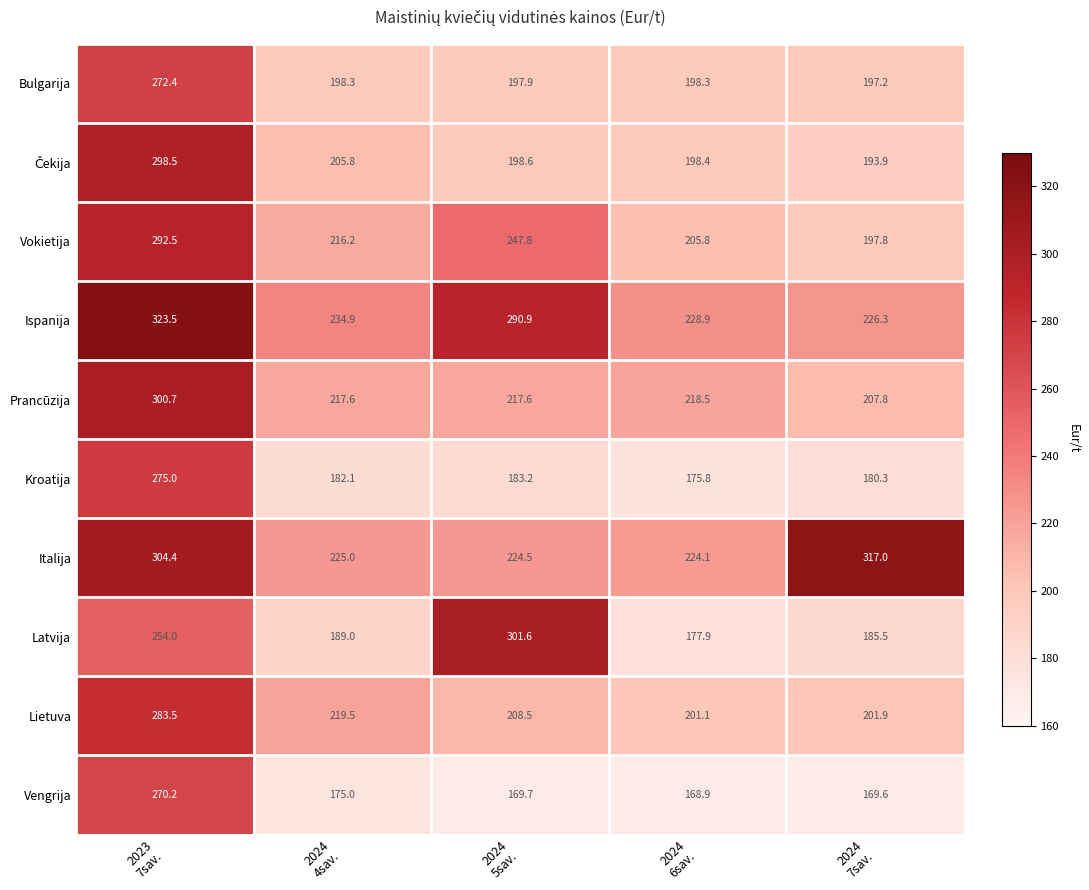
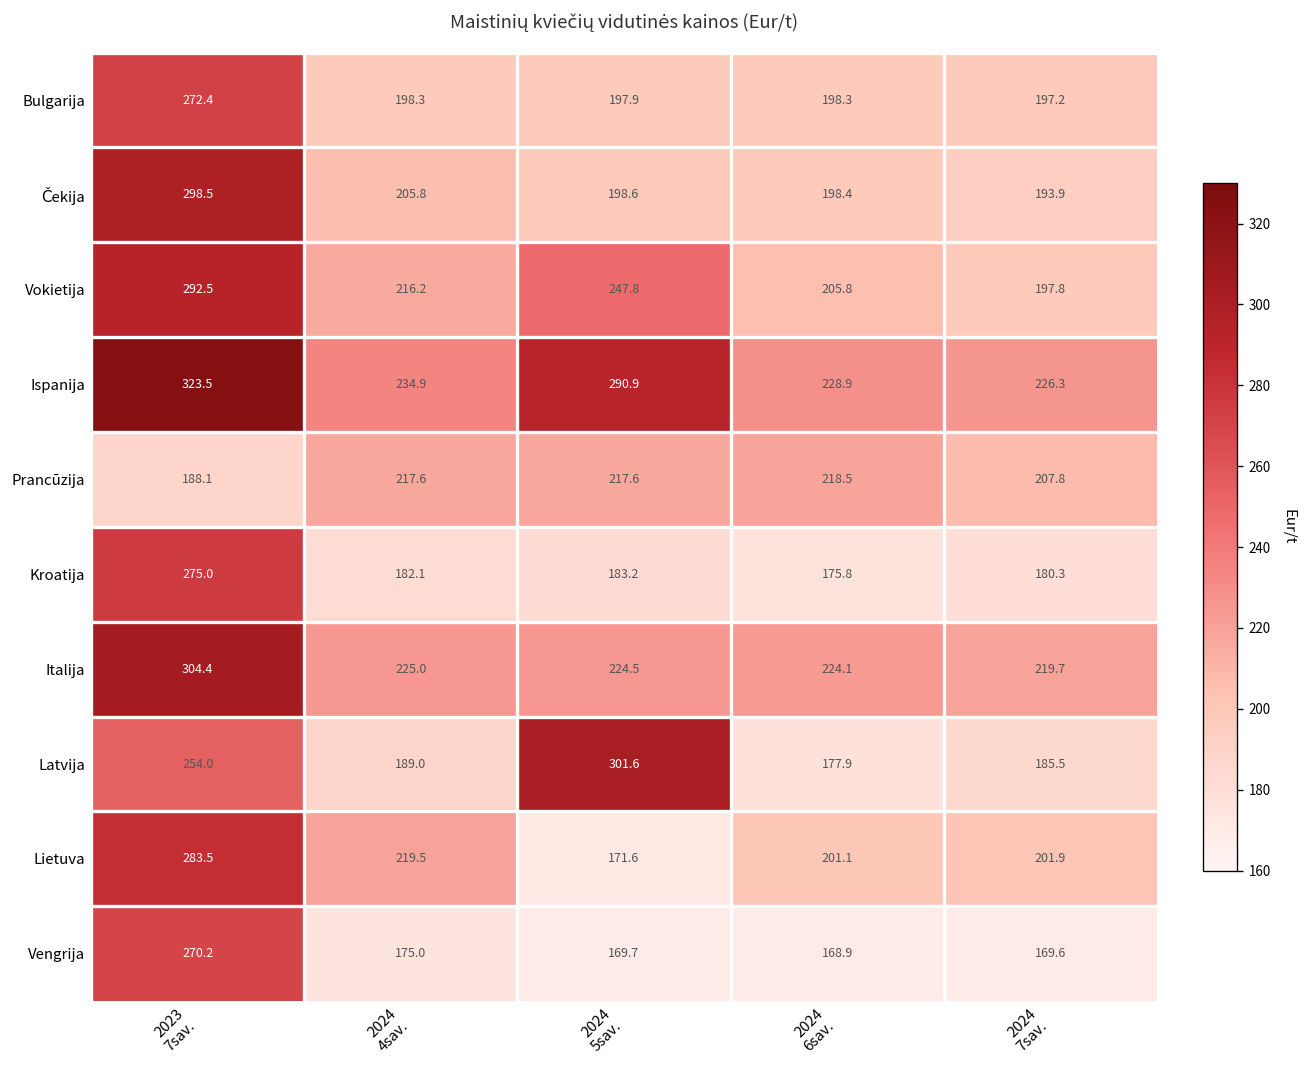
Prancūzija, 2023 7sav.: 300.7 -> 188.1
Italija, 2024 7sav.: 317.0 -> 219.7
Lietuva, 2024 5sav.: 208.5 -> 171.6
